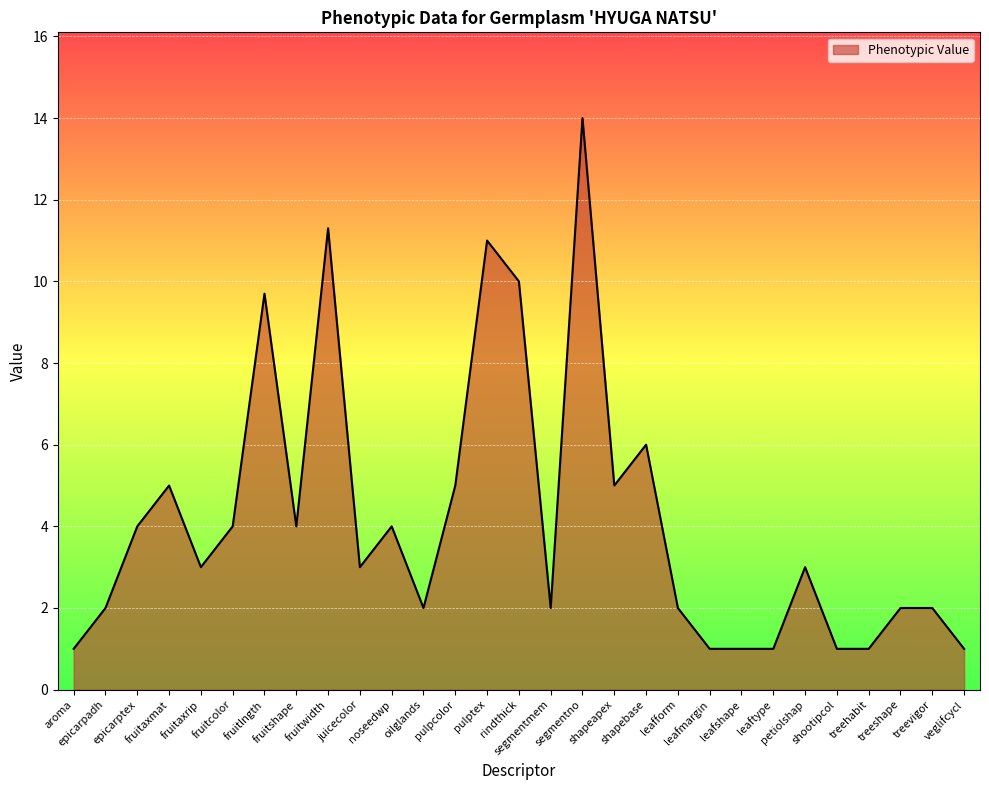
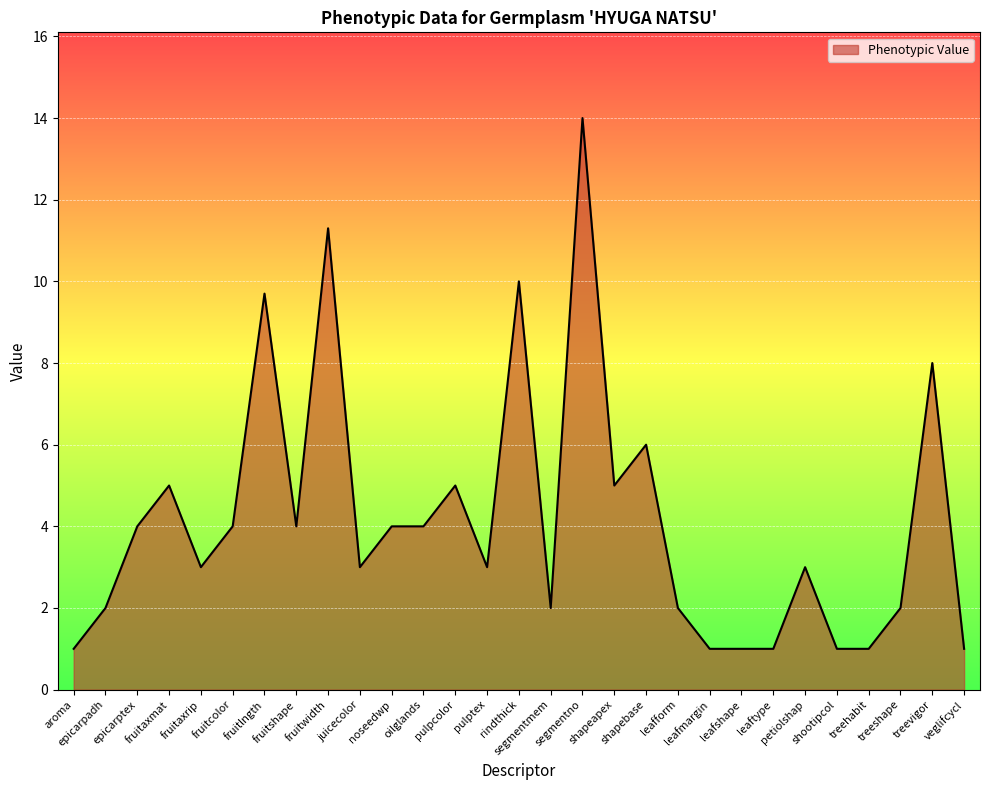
oilglands: 2 -> 4
pulptex: 11 -> 3
treevigor: 2 -> 8
